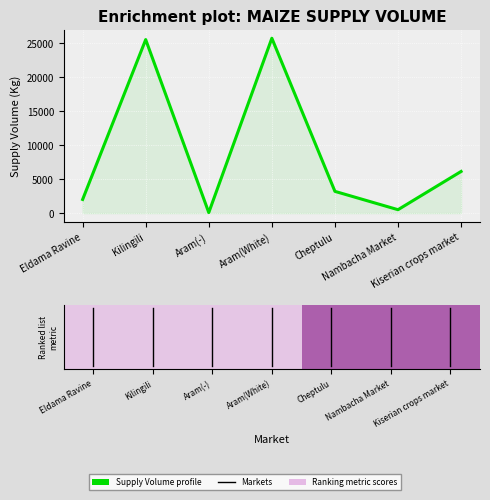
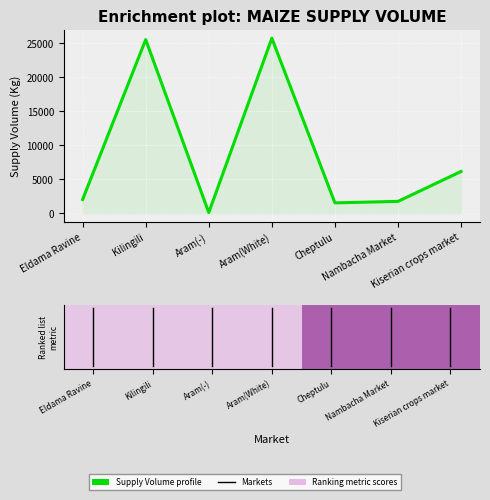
Cheptulu: 3000 -> 2000
Nambacha Market: 1000 -> 2000
